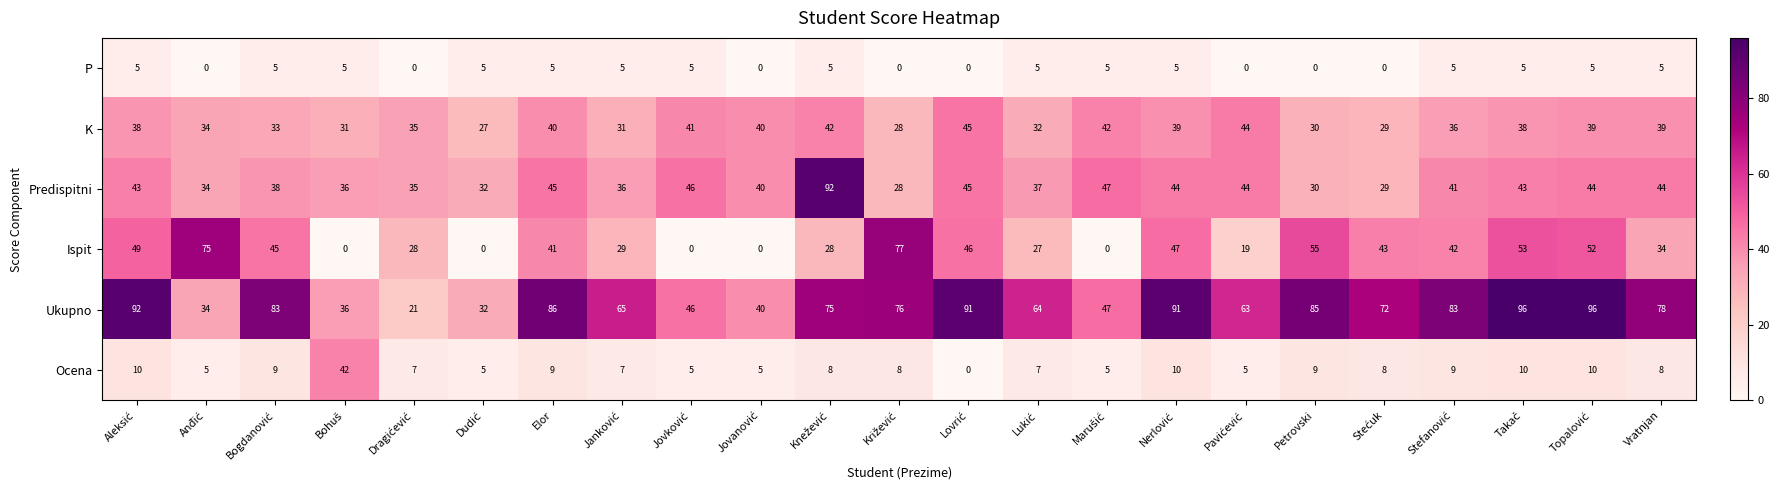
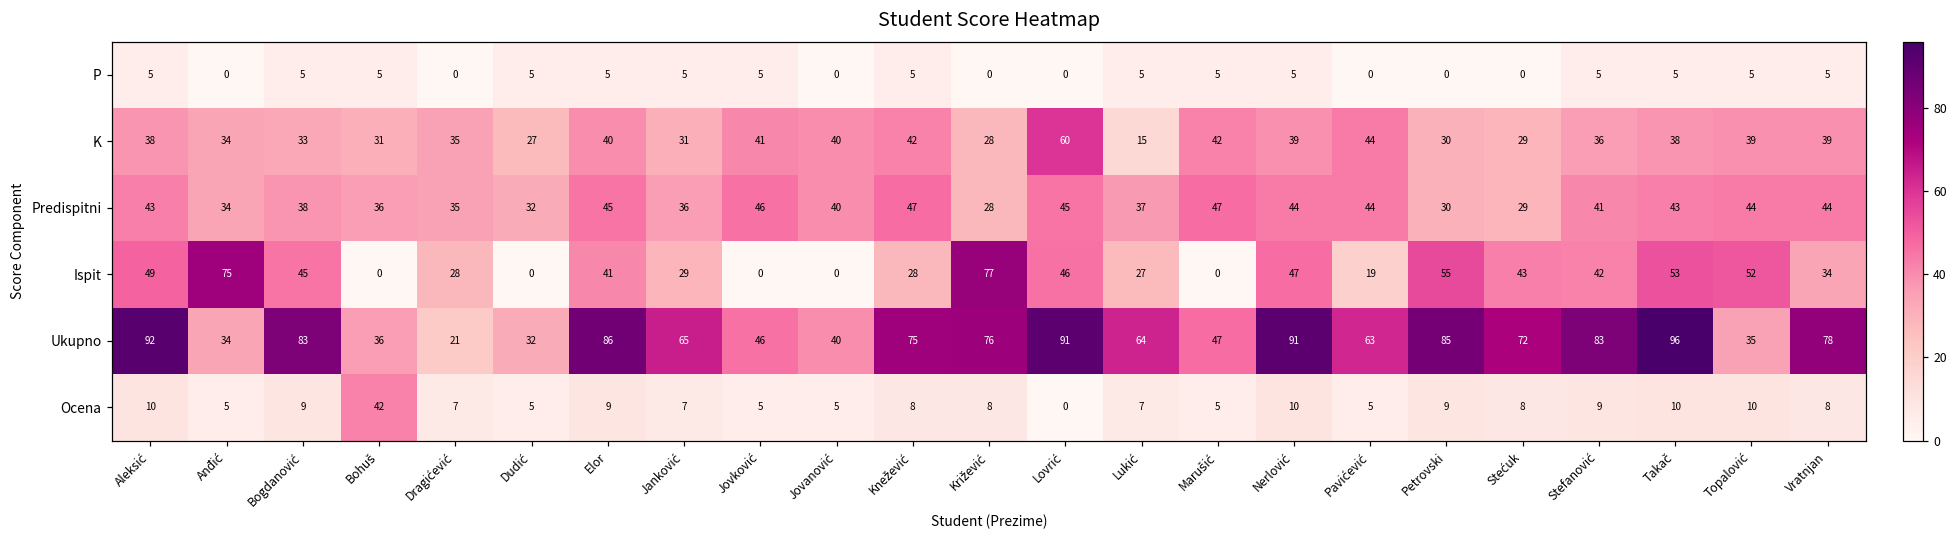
K, Lovrić: 45 -> 60
K, Lukić: 32 -> 15
Predispitni, Knežević: 92 -> 47
Ukupno, Topalović: 96 -> 35
